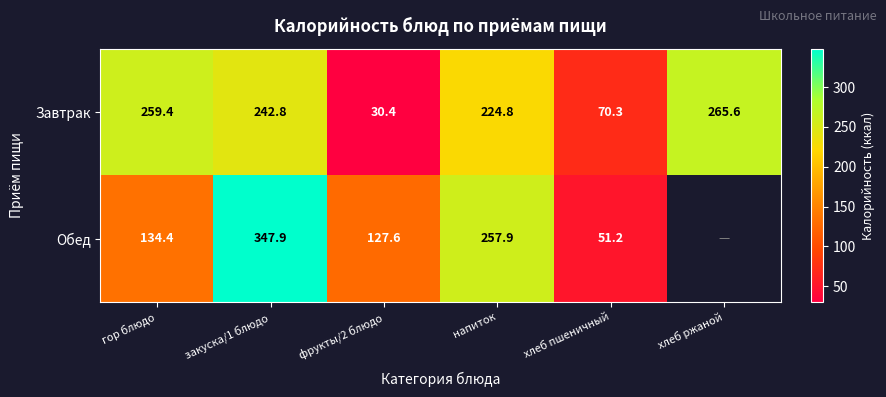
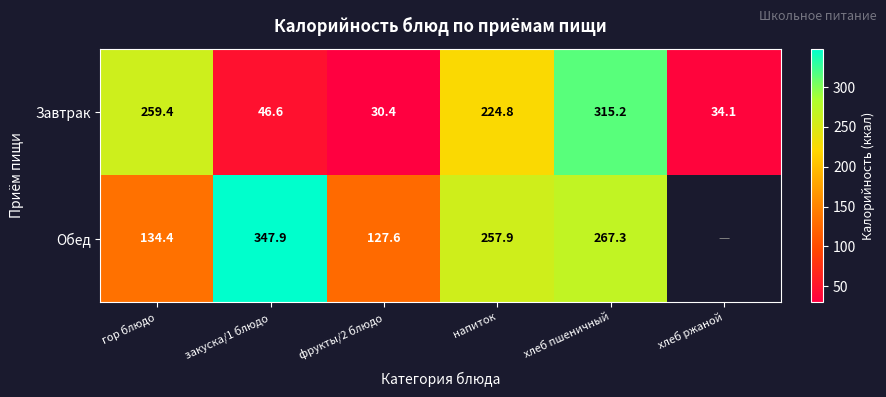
Завтрак, закуска/1 блюдо: 242.8 -> 46.6
Завтрак, хлеб пшеничный: 70.3 -> 315.2
Завтрак, хлеб ржаной: 265.6 -> 34.1
Обед, хлеб пшеничный: 51.2 -> 267.3
